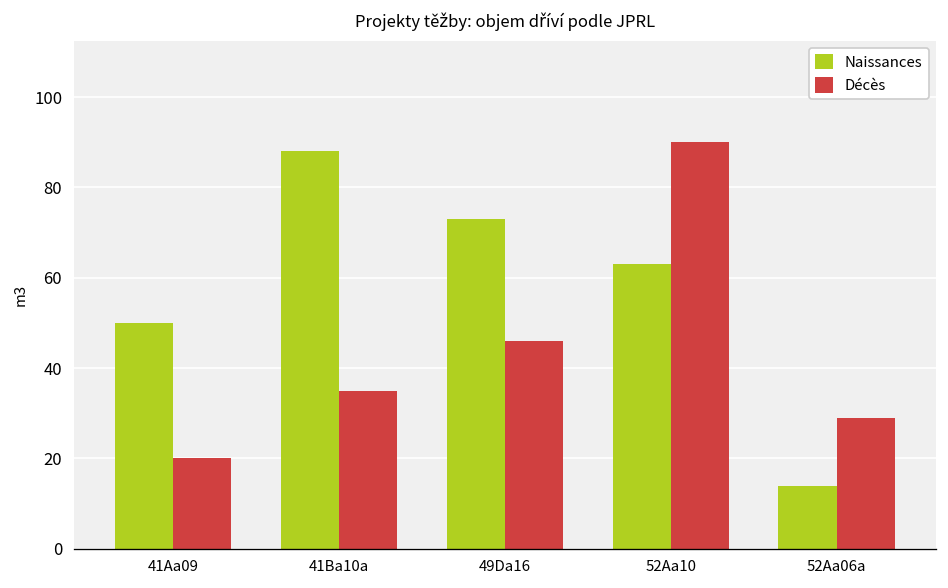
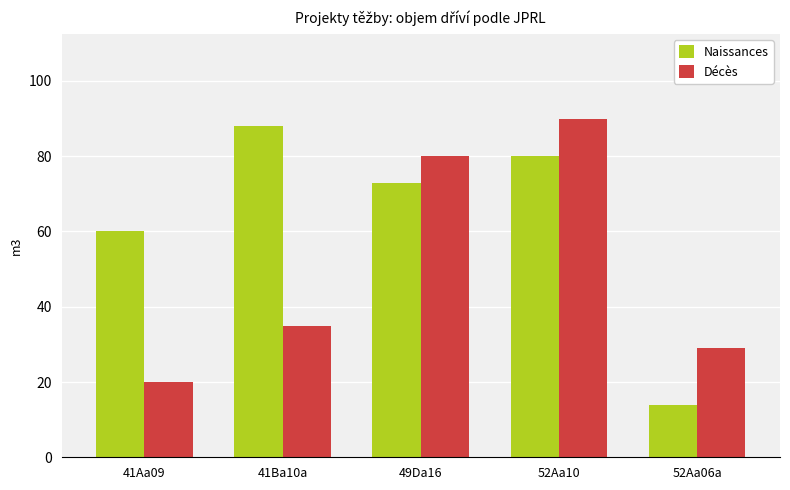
Naissances, 41Aa09: 50 -> 60
Décès, 49Da16: 46 -> 80
Naissances, 52Aa10: 63 -> 80
